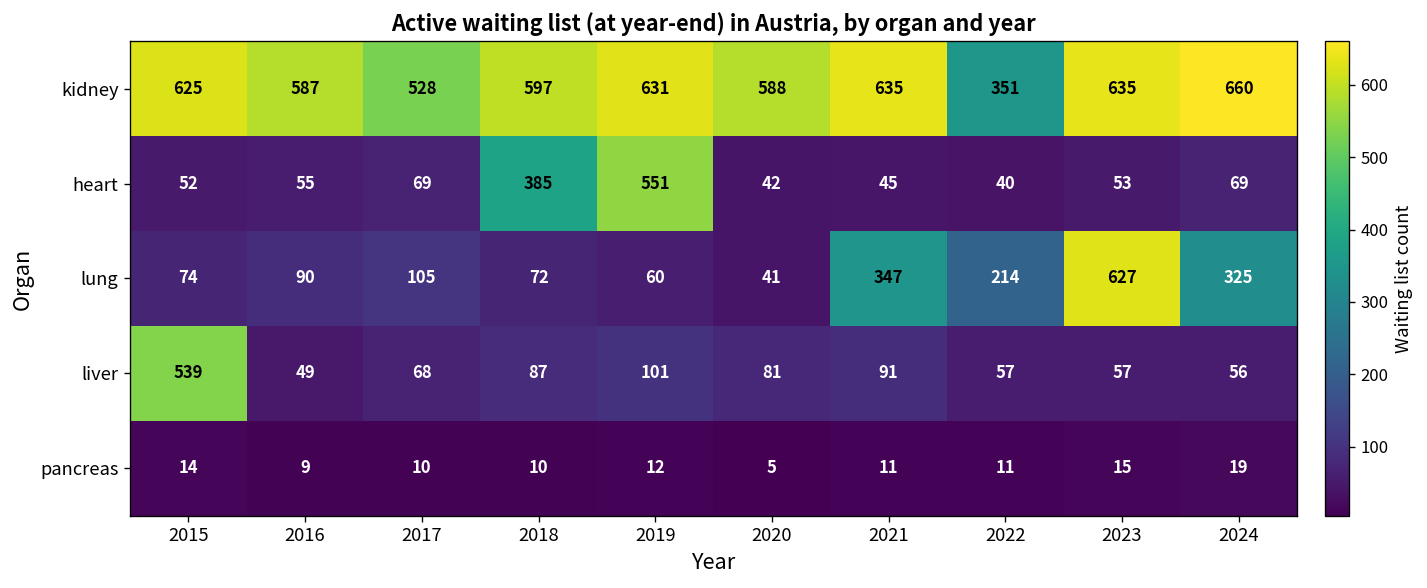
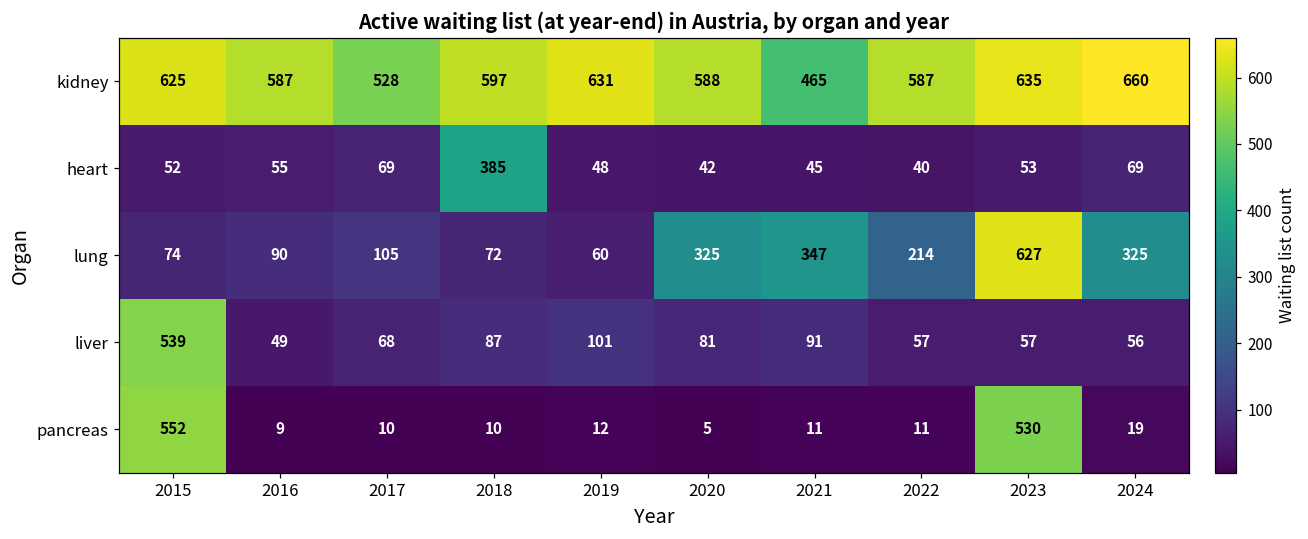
kidney, 2021: 635 -> 465
kidney, 2022: 351 -> 587
heart, 2019: 551 -> 48
lung, 2020: 41 -> 325
pancreas, 2015: 14 -> 552
pancreas, 2023: 15 -> 530
